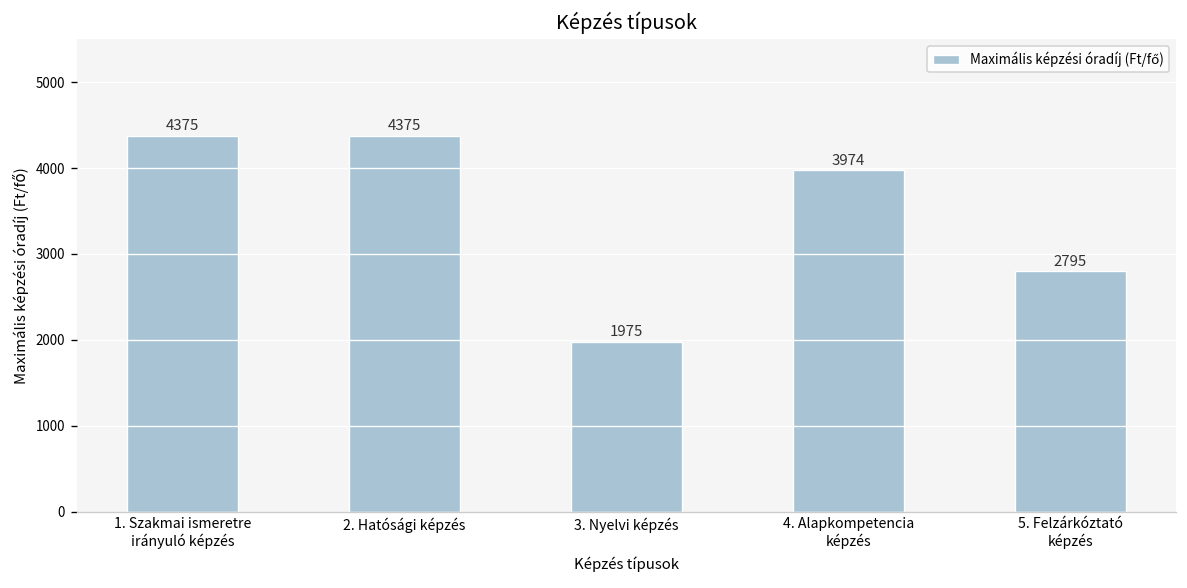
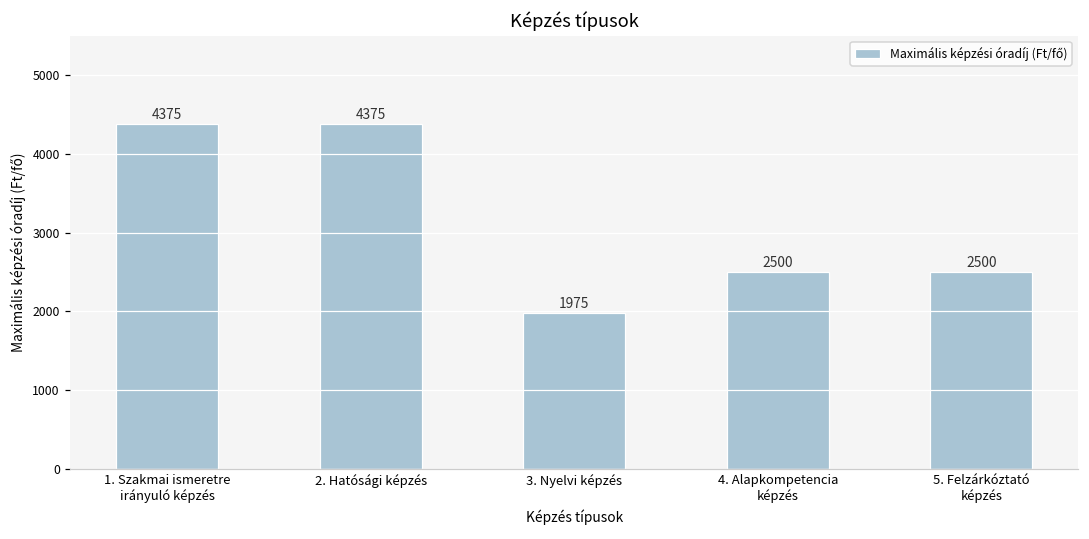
4. Alapkompetencia képzés: 3974 -> 2500
5. Felzárkóztató képzés: 2795 -> 2500
